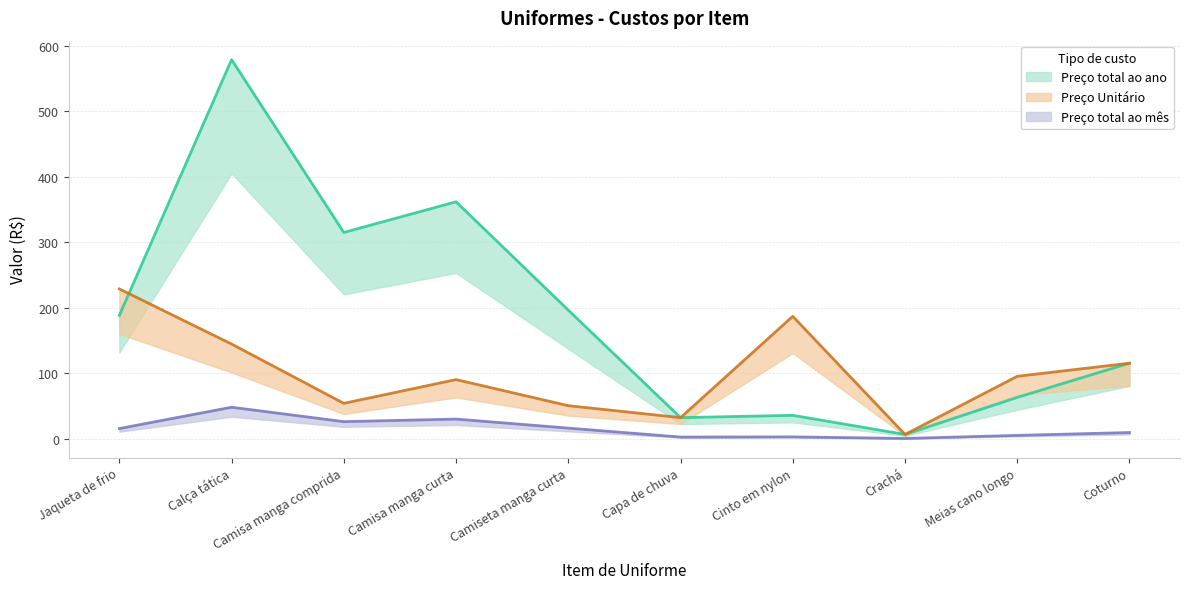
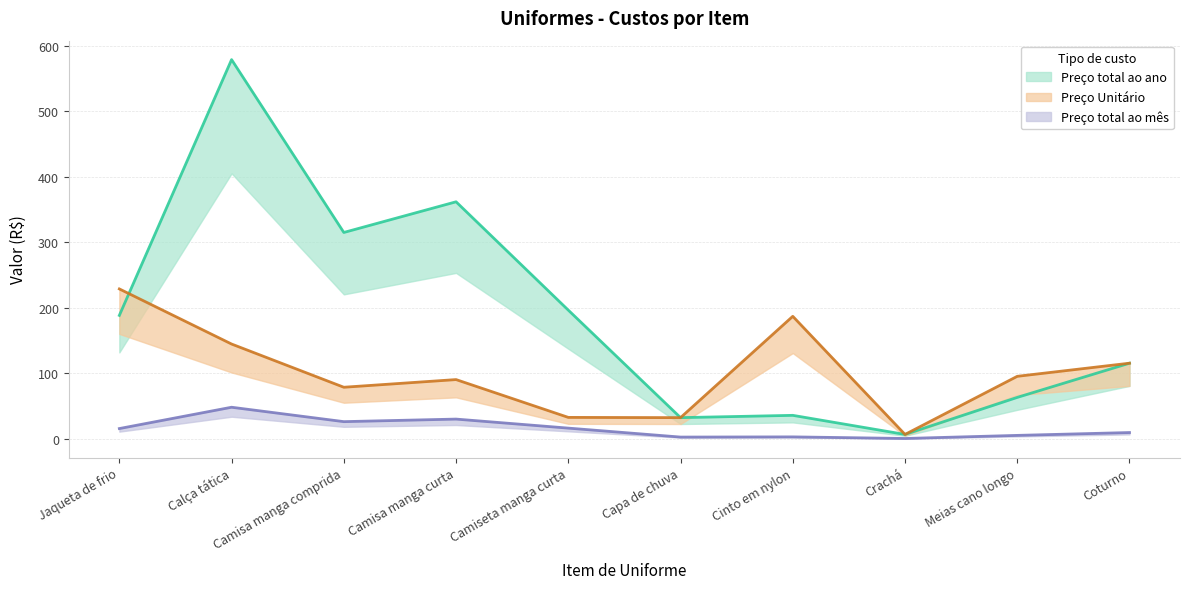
Preço Unitário, Camisa manga comprida: 50 -> 80
Preço Unitário, Camiseta manga curta: 50 -> 30
